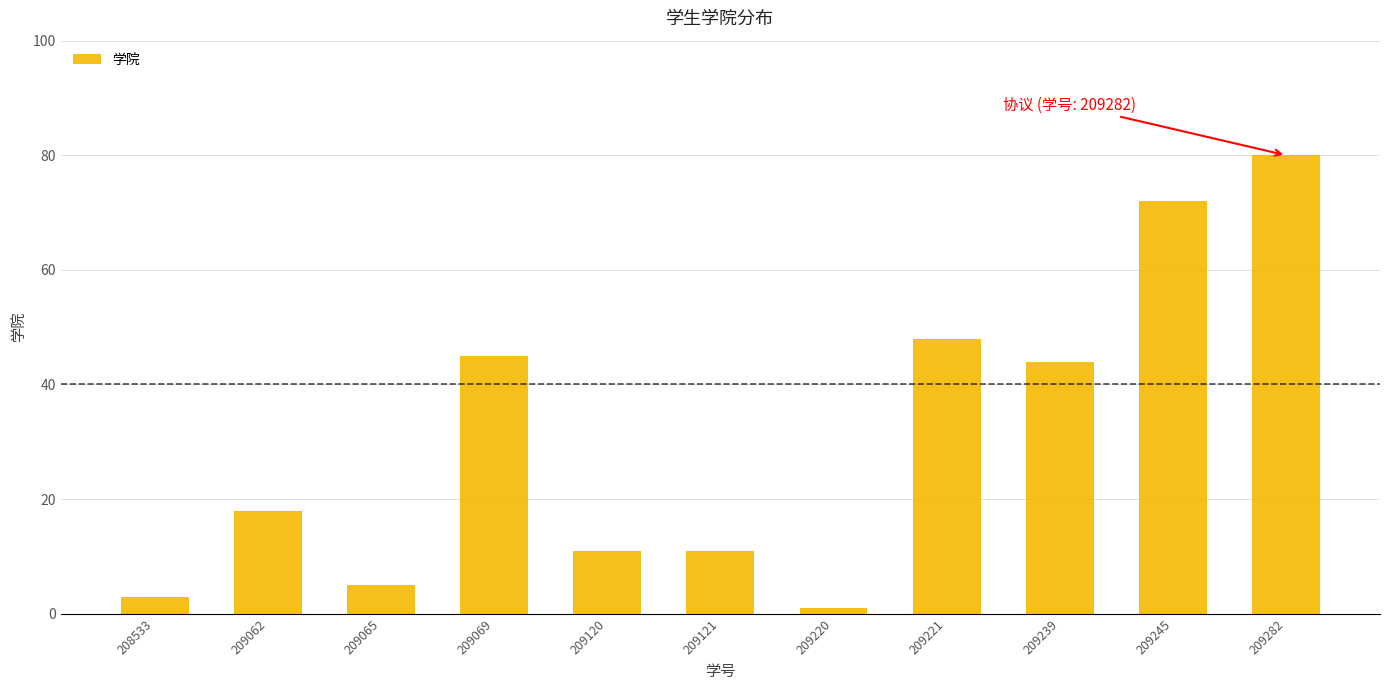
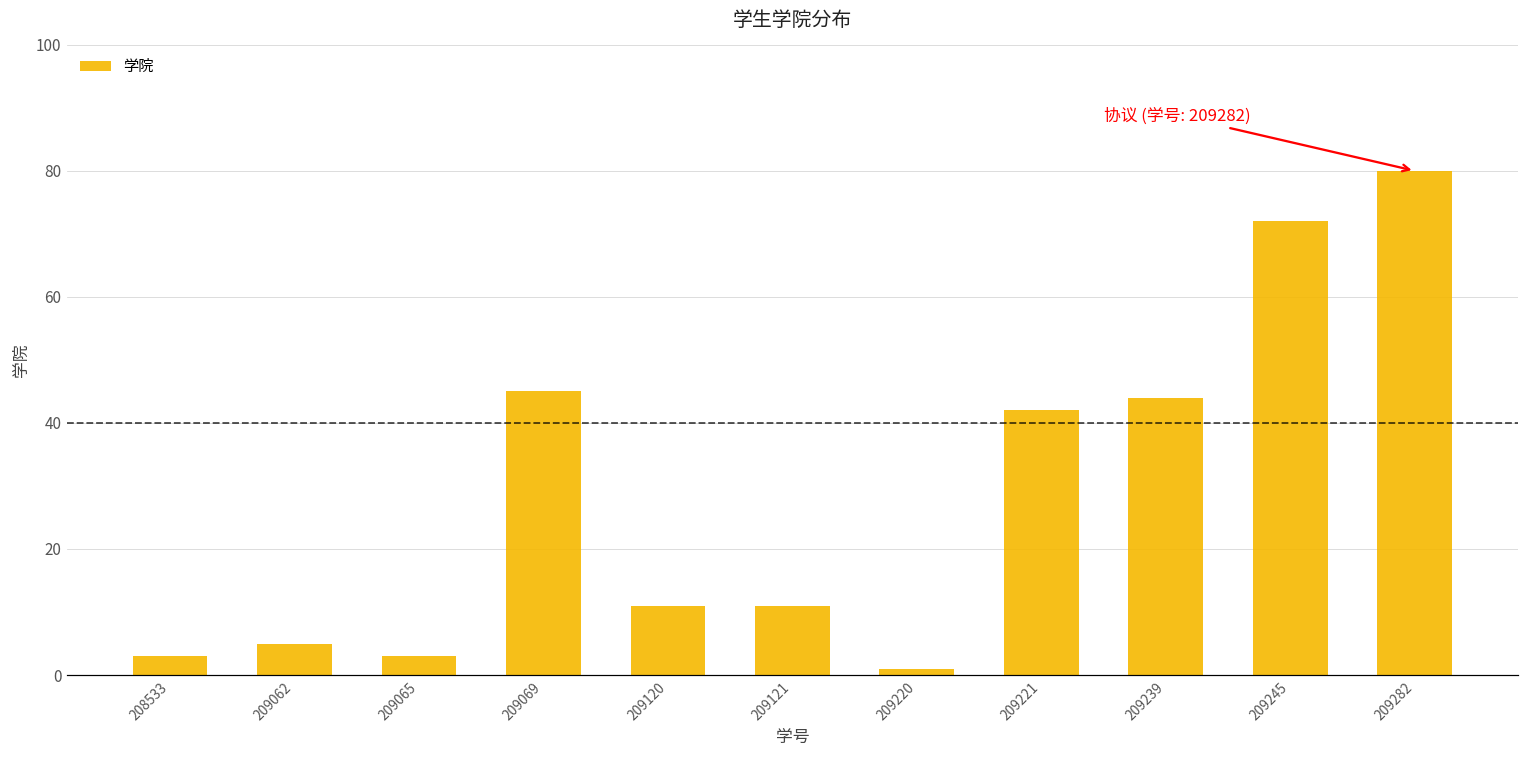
209062: 18 -> 5
209065: 5 -> 3
209221: 48 -> 42
